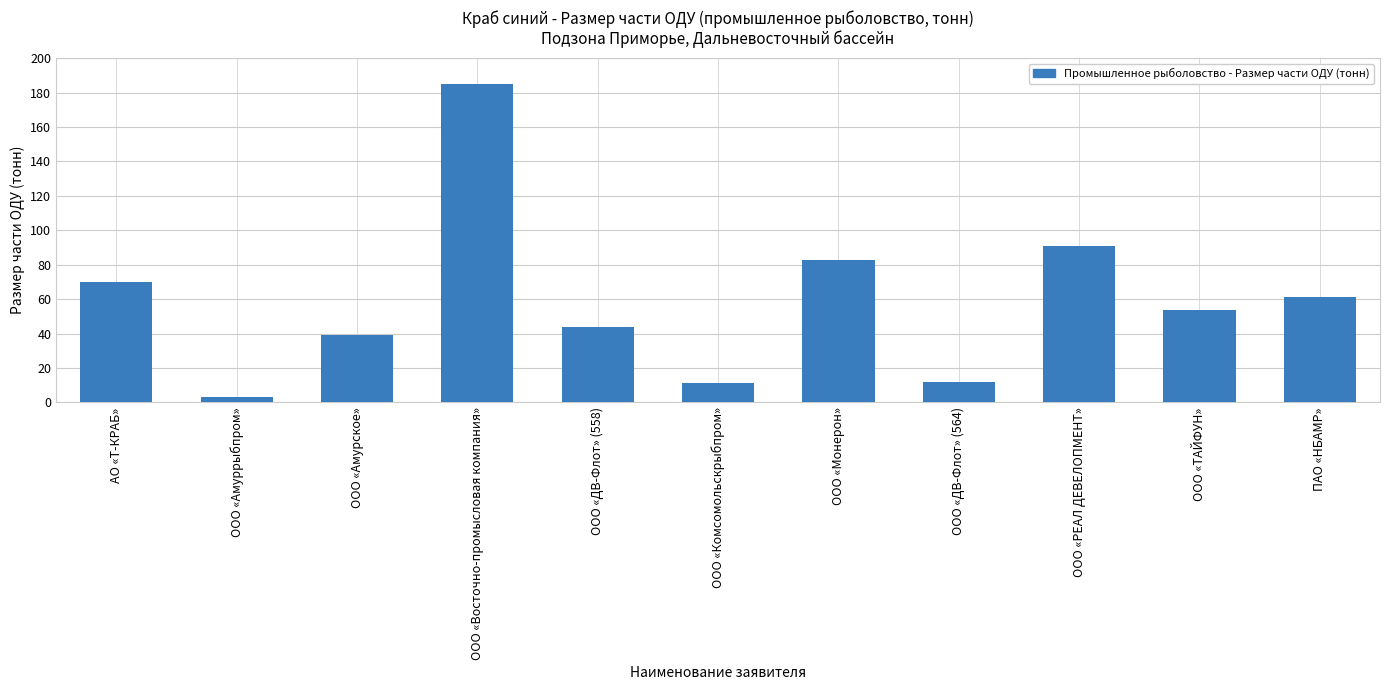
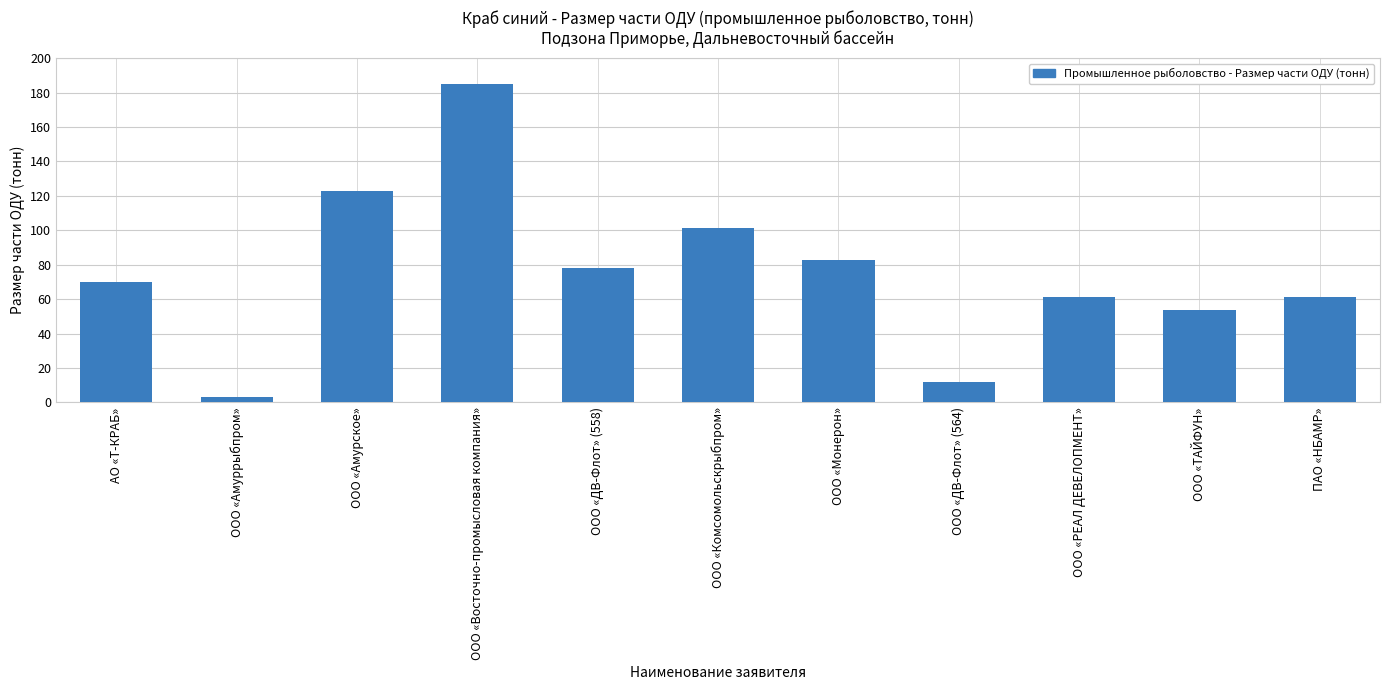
ООО «Амурское»: 39 -> 123
ООО «ДВ-Флот» (558): 44 -> 78
ООО «Комсомольскрыбпром»: 12 -> 101
ООО «РЕАЛ ДЕВЕЛОПМЕНТ»: 91 -> 61
